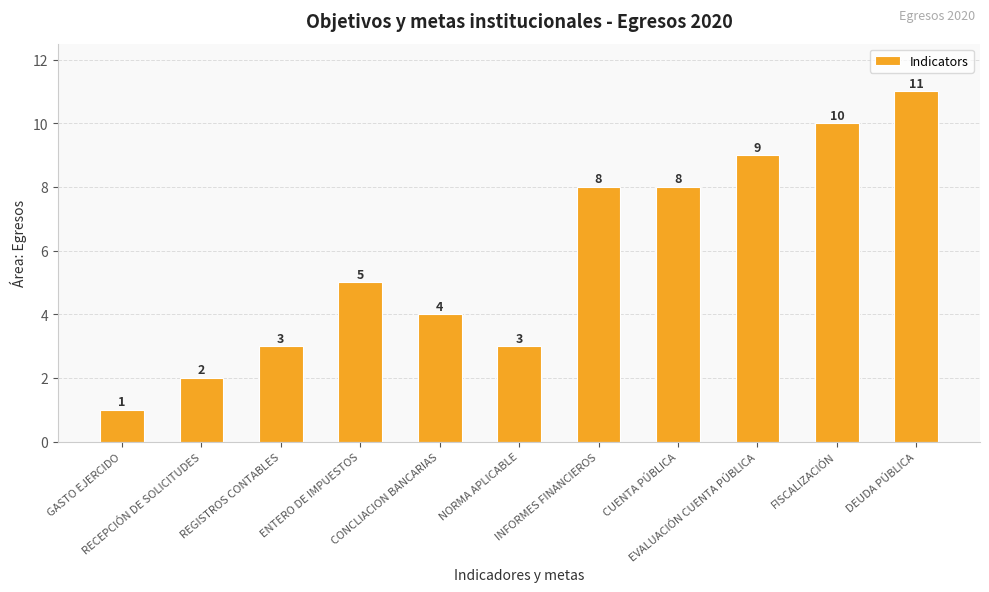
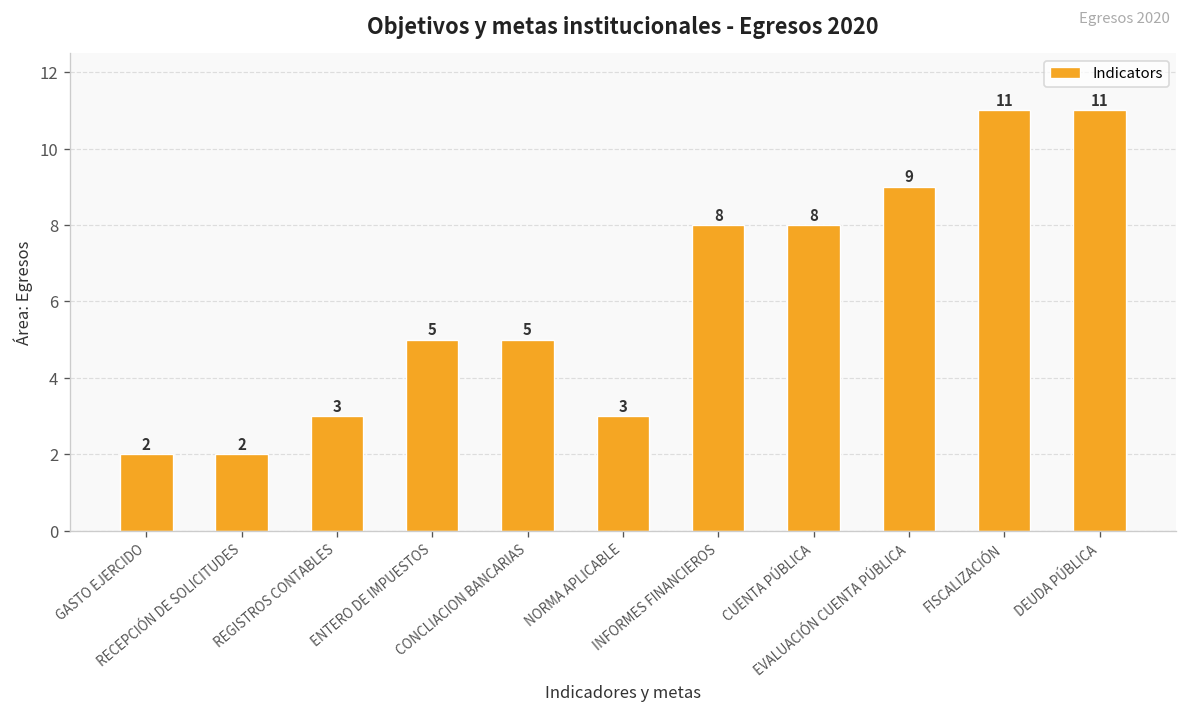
GASTO EJERCIDO: 1 -> 2
CONCLIACION BANCARIAS: 4 -> 5
FISCALIZACIÓN: 10 -> 11
